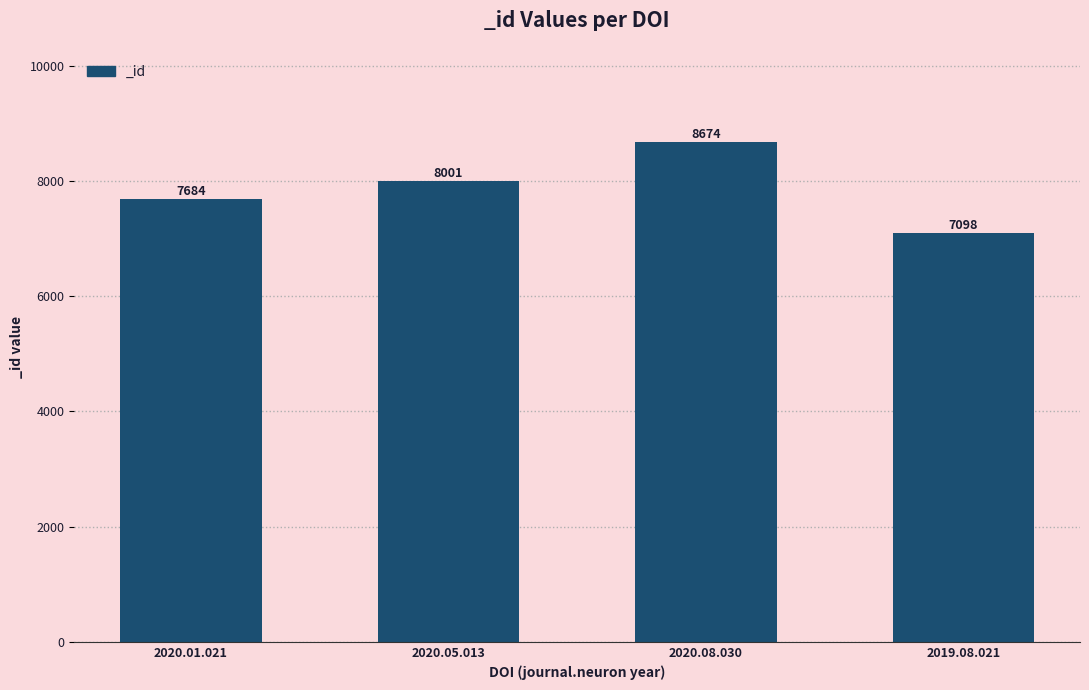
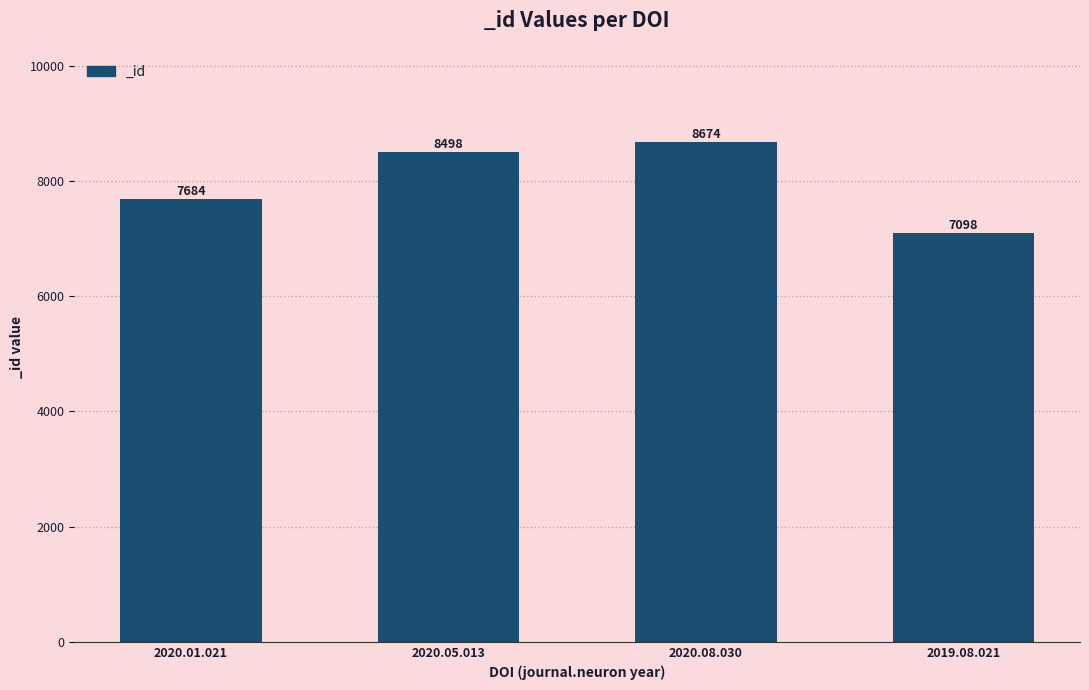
2020.05.013: 8001 -> 8498
